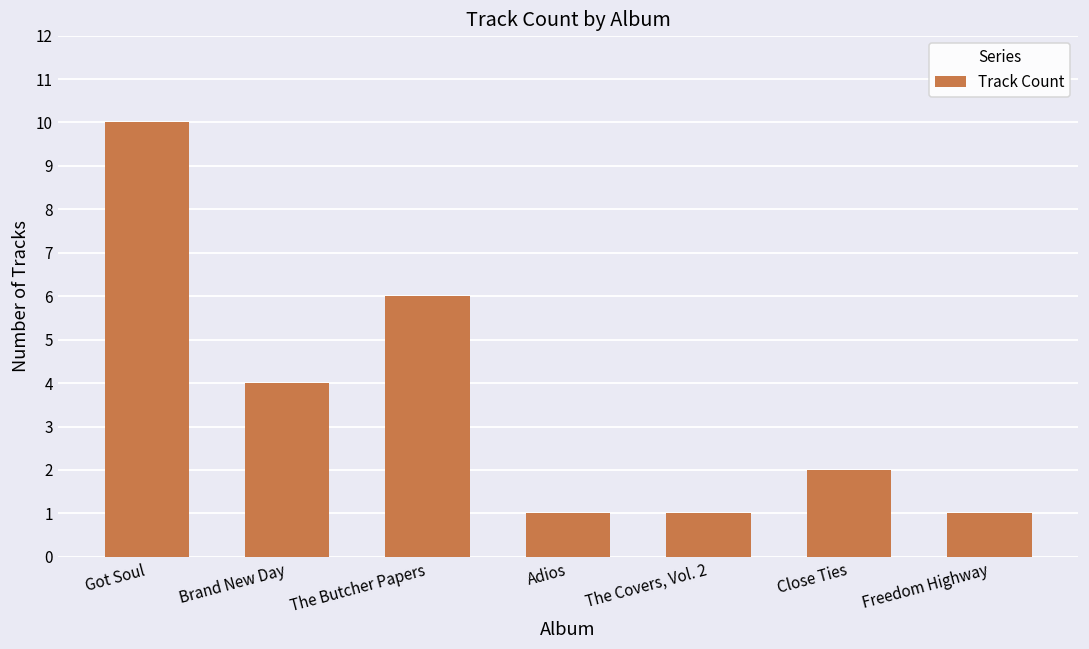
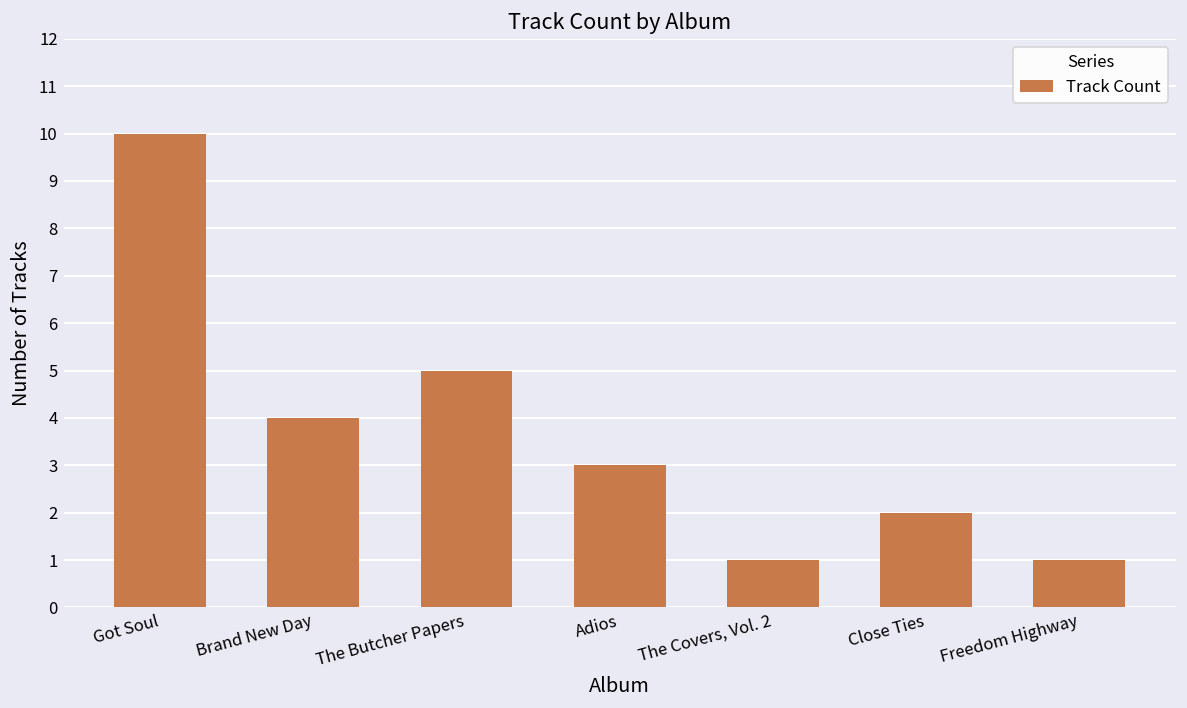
The Butcher Papers: 6 -> 5
Adios: 1 -> 3
